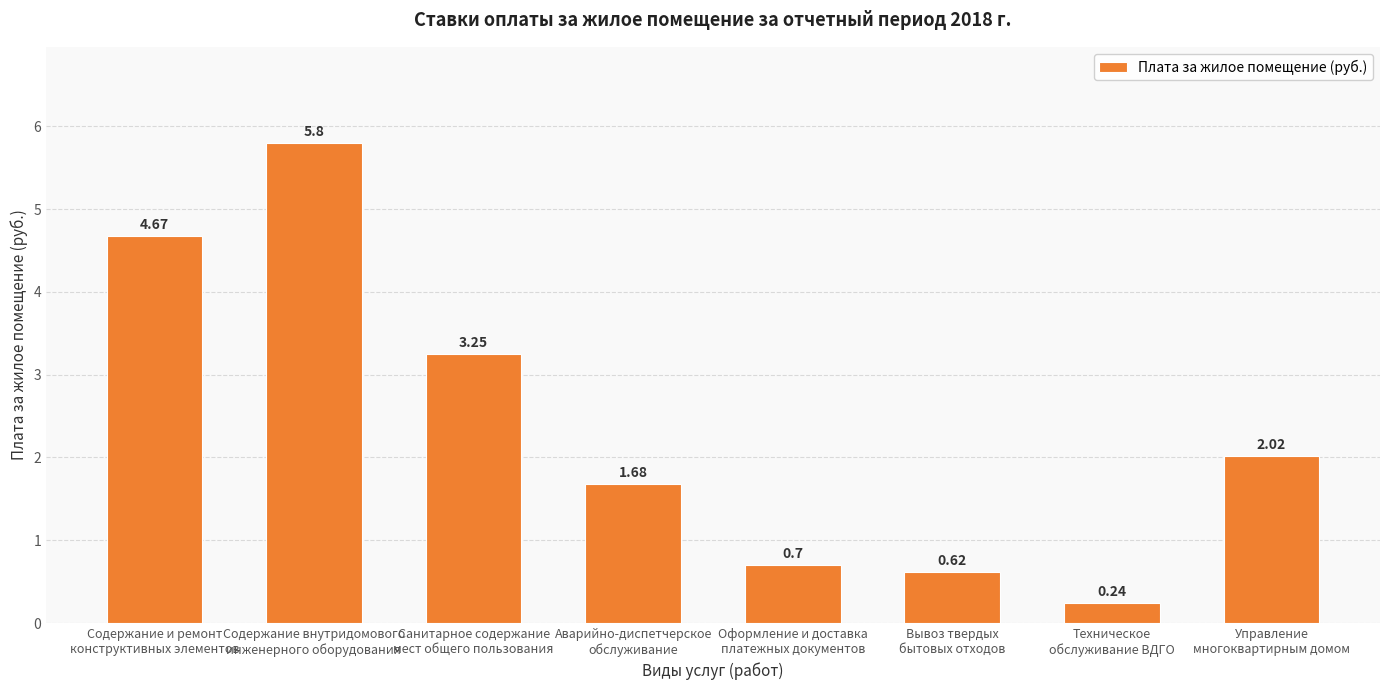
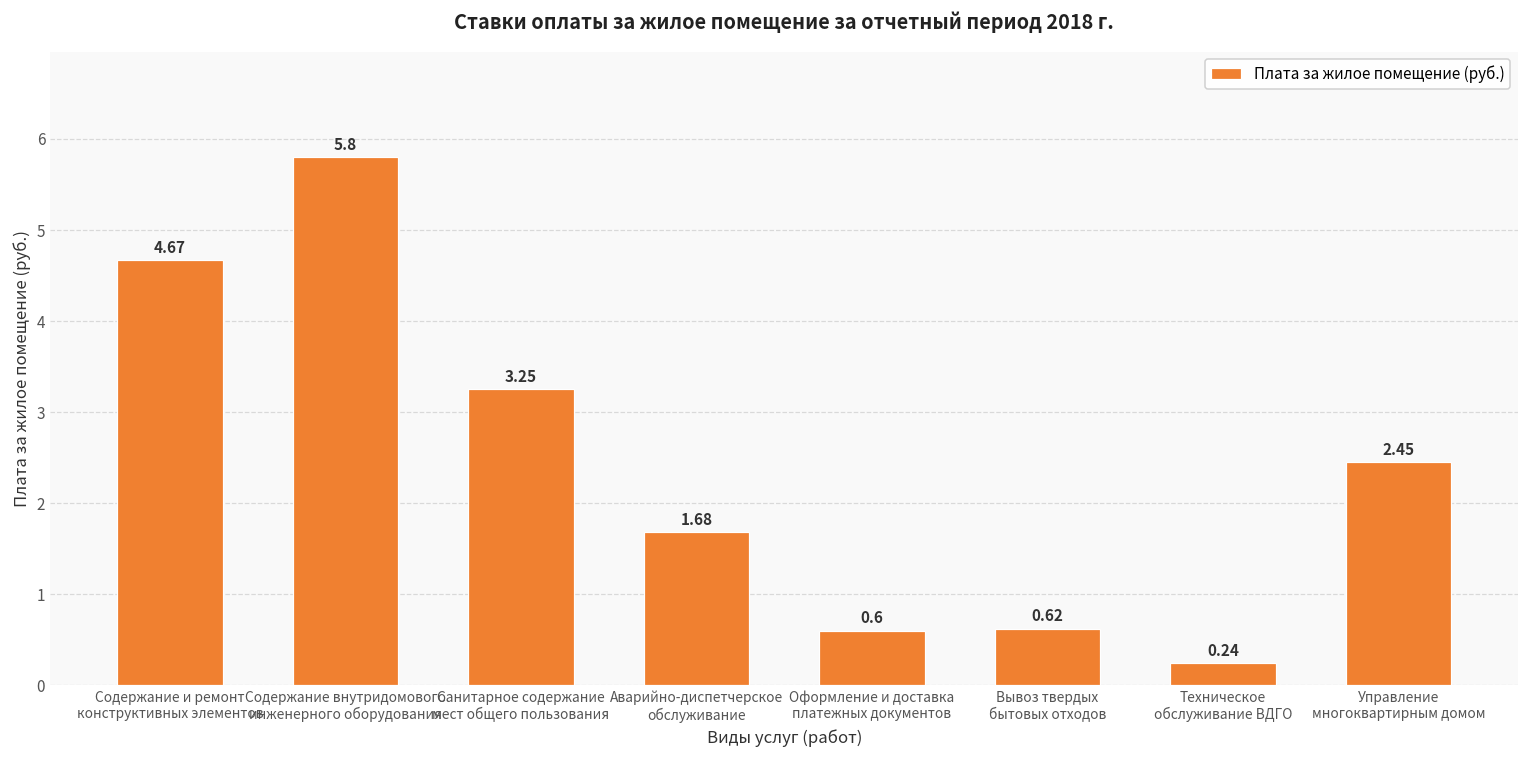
Оформление и доставка платежных документов: 0.7 -> 0.6
Управление многоквартирным домом: 2.02 -> 2.45
